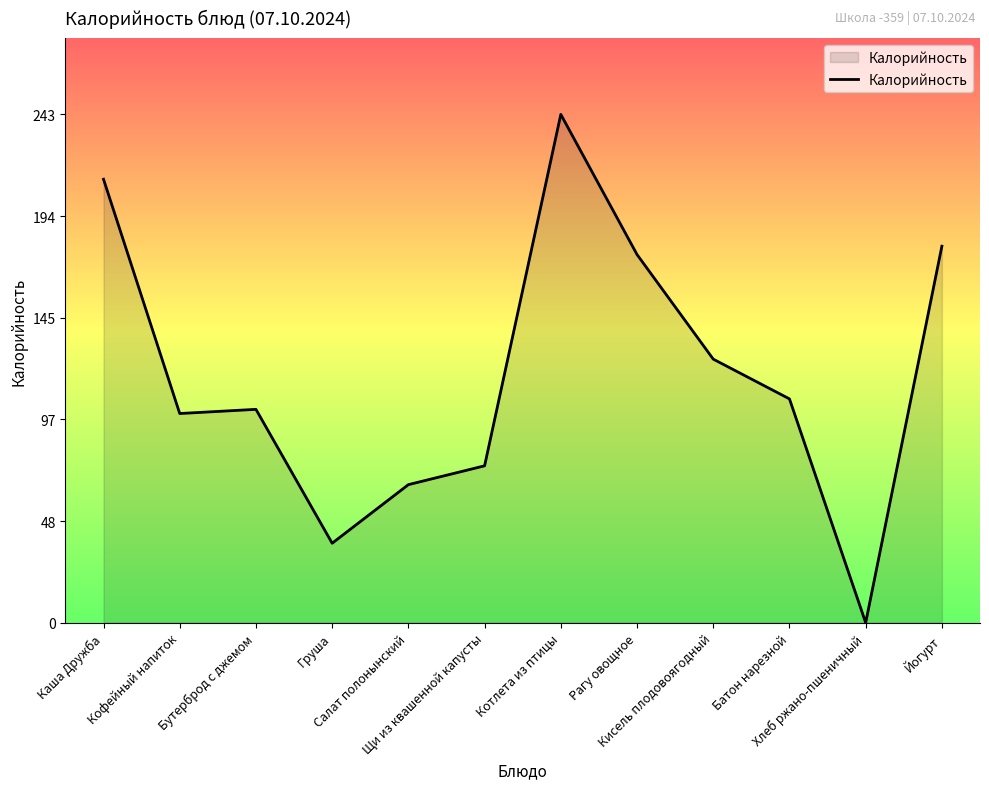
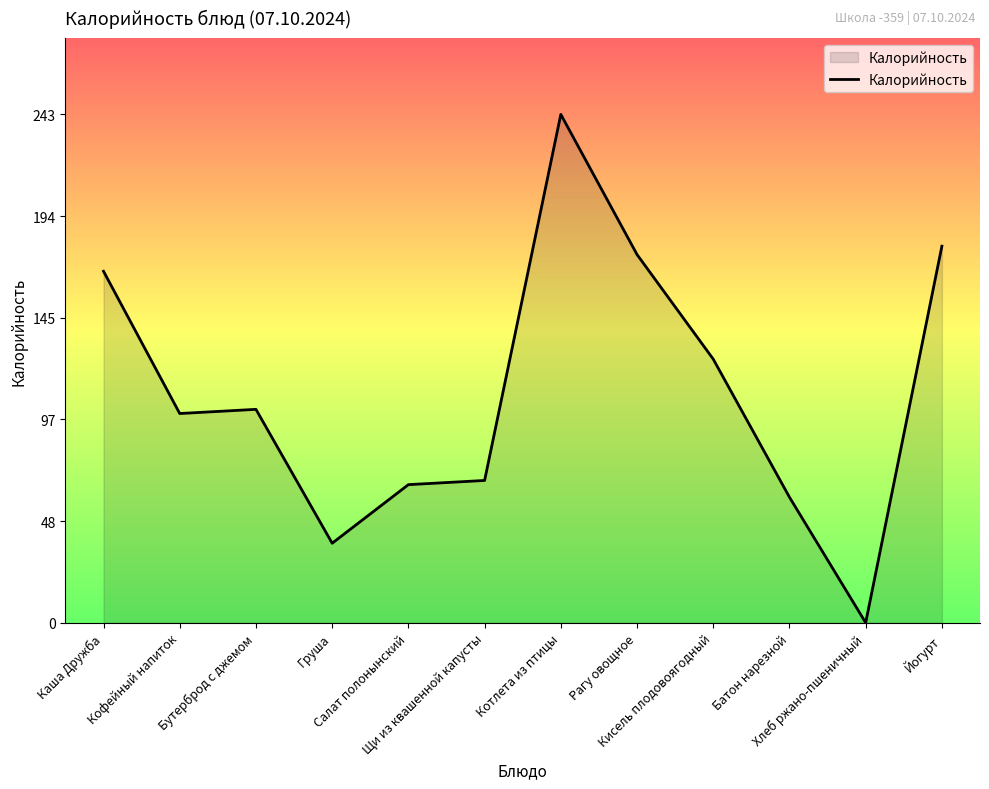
Каша Дружба: 212 -> 168
Щи из квашенной капусты: 75 -> 68
Батон нарезной: 107 -> 60
